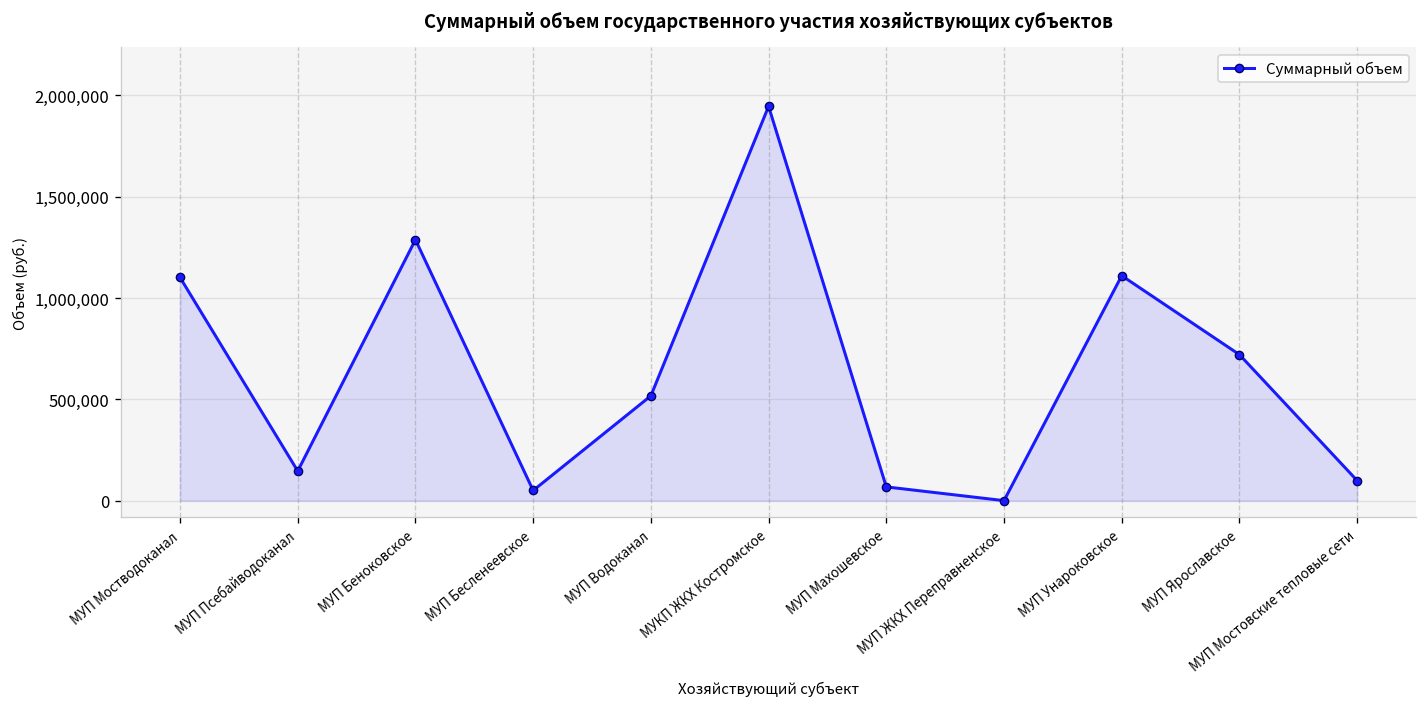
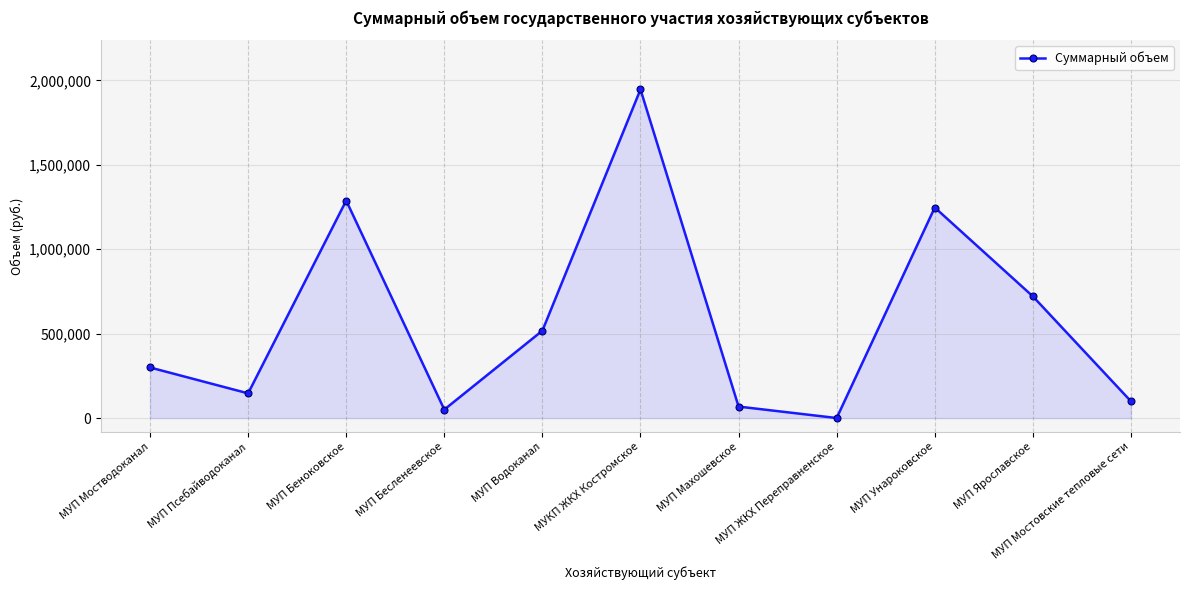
МУП Мостводоканал: 1,100,000 -> 300,000
МУП Унароковское: 1,110,000 -> 1,250,000
